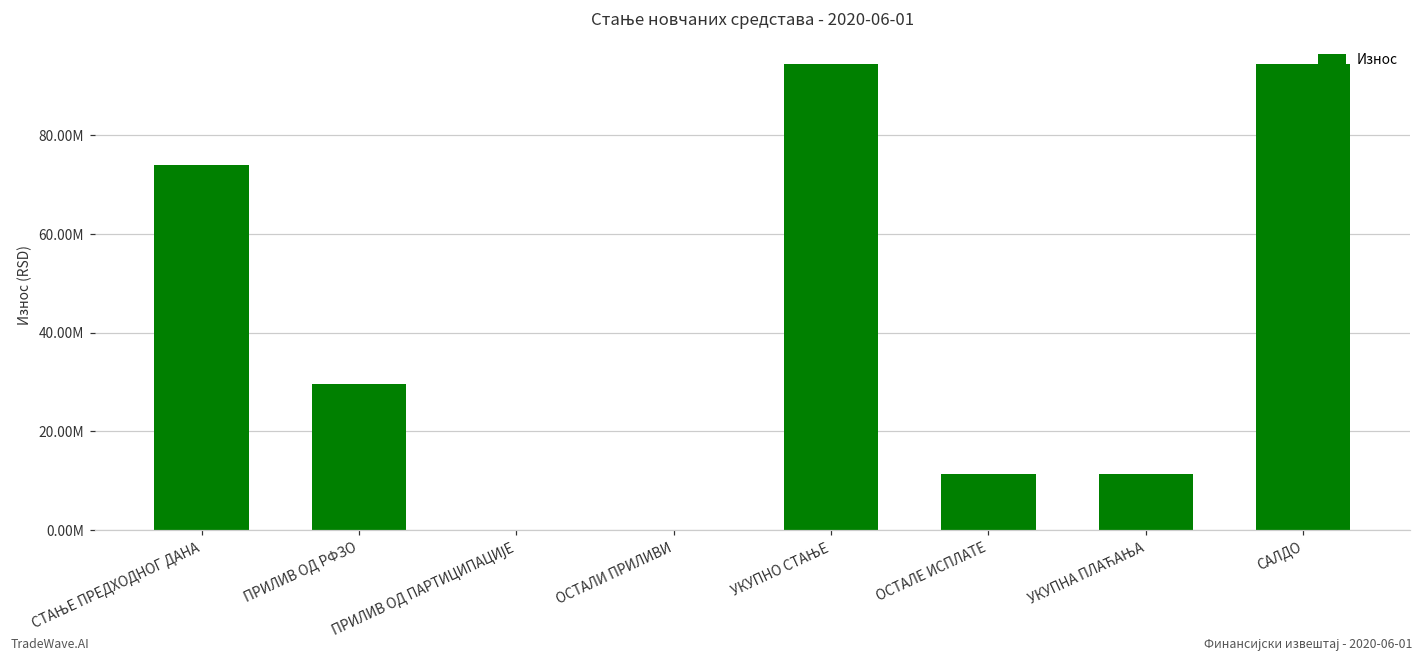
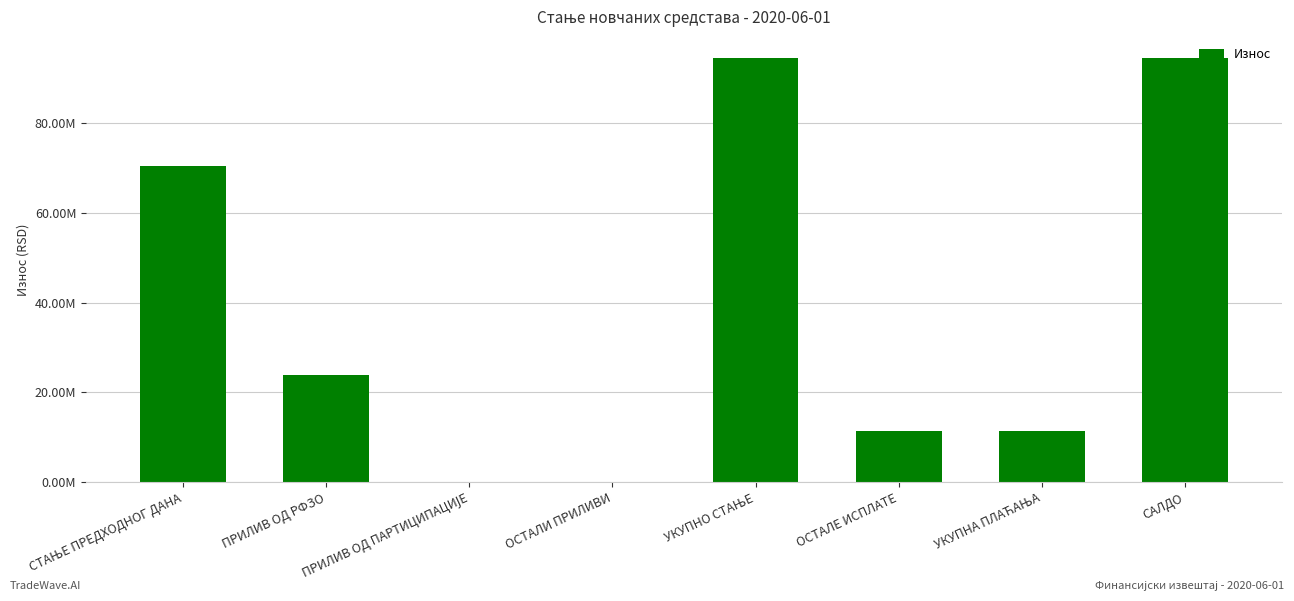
СТАЊЕ ПРЕДХОДНОГ ДАНА: 74000000 -> 70000000
ПРИЛИВ ОД РФЗО: 30000000 -> 24000000
